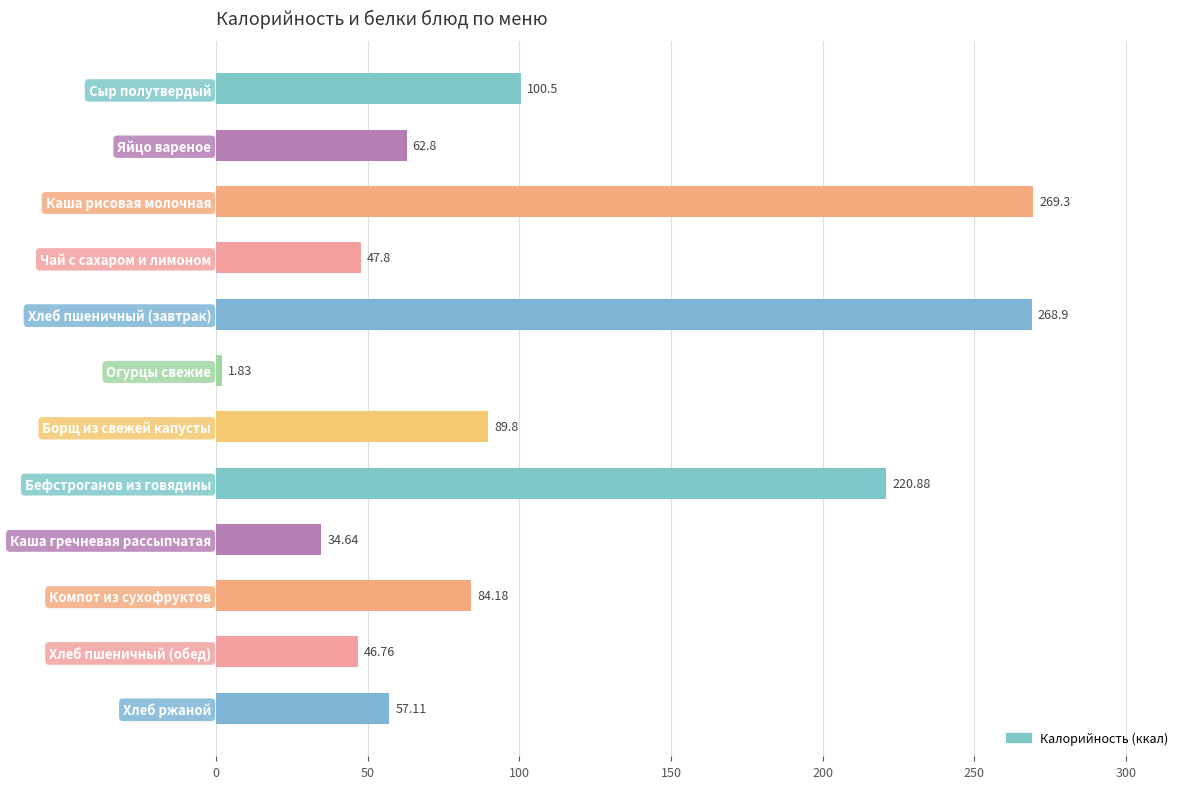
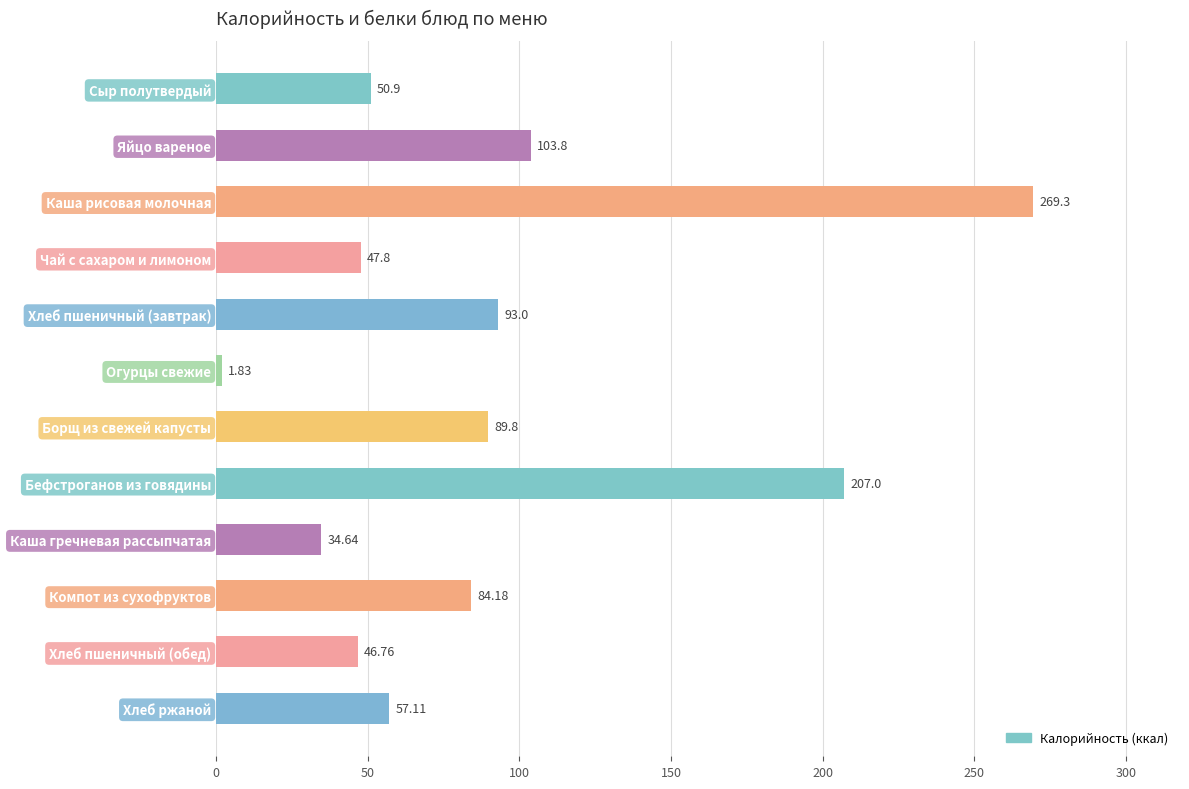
Сыр полутвердый: 100.5 -> 50.9
Яйцо вареное: 62.8 -> 103.8
Хлеб пшеничный (завтрак): 268.9 -> 93.0
Бефстроганов из говядины: 220.88 -> 207.0
